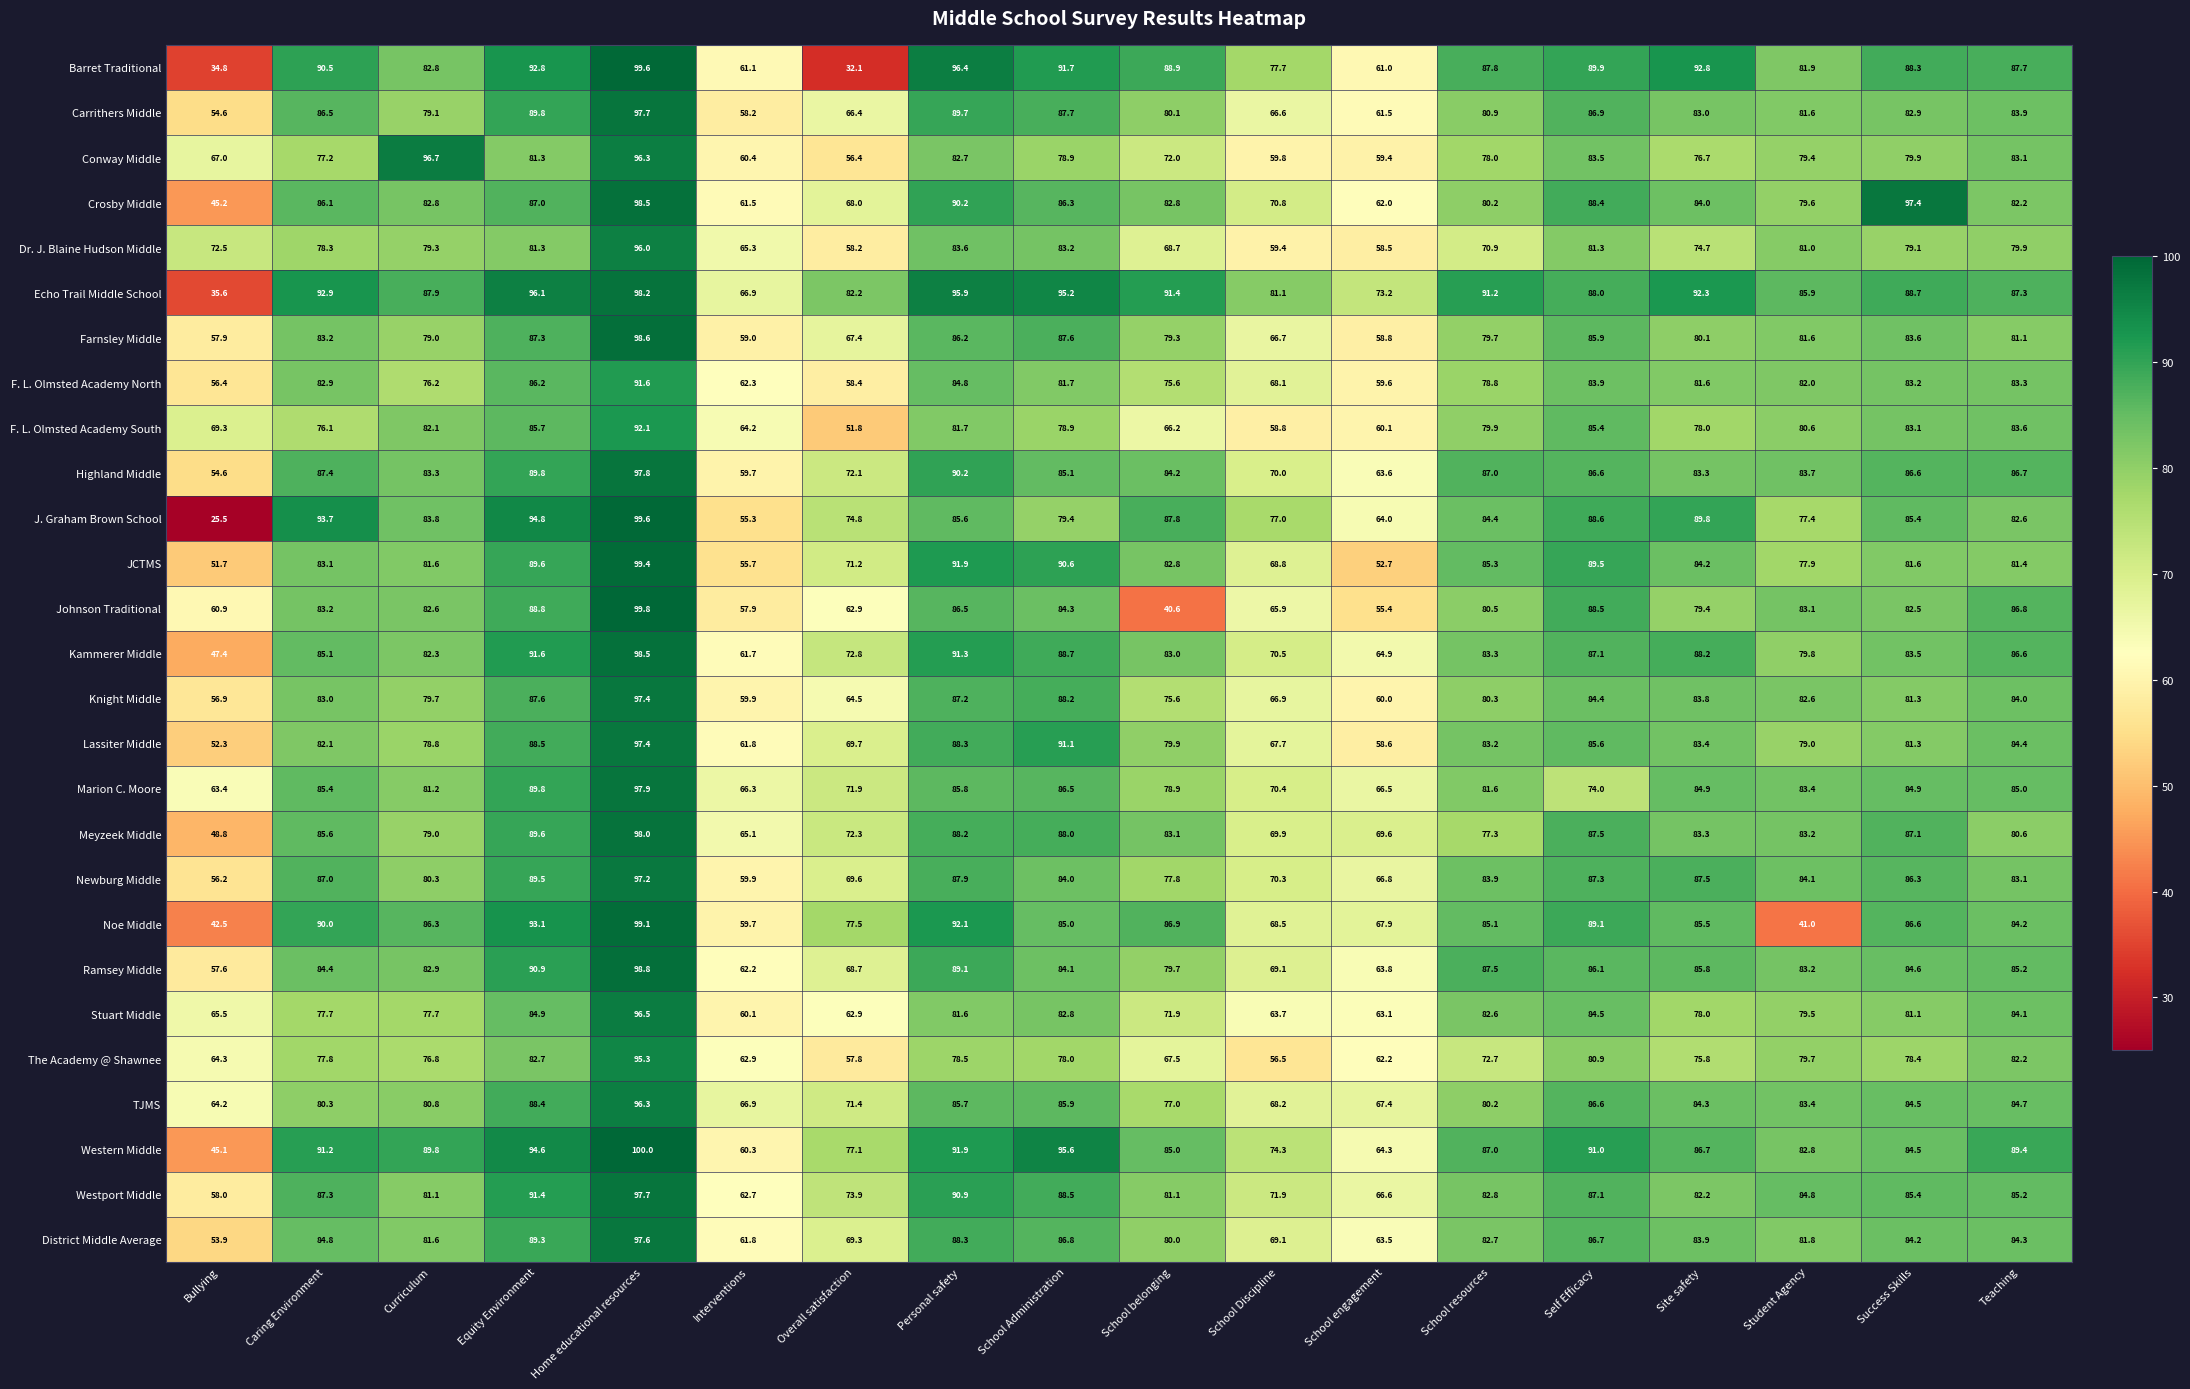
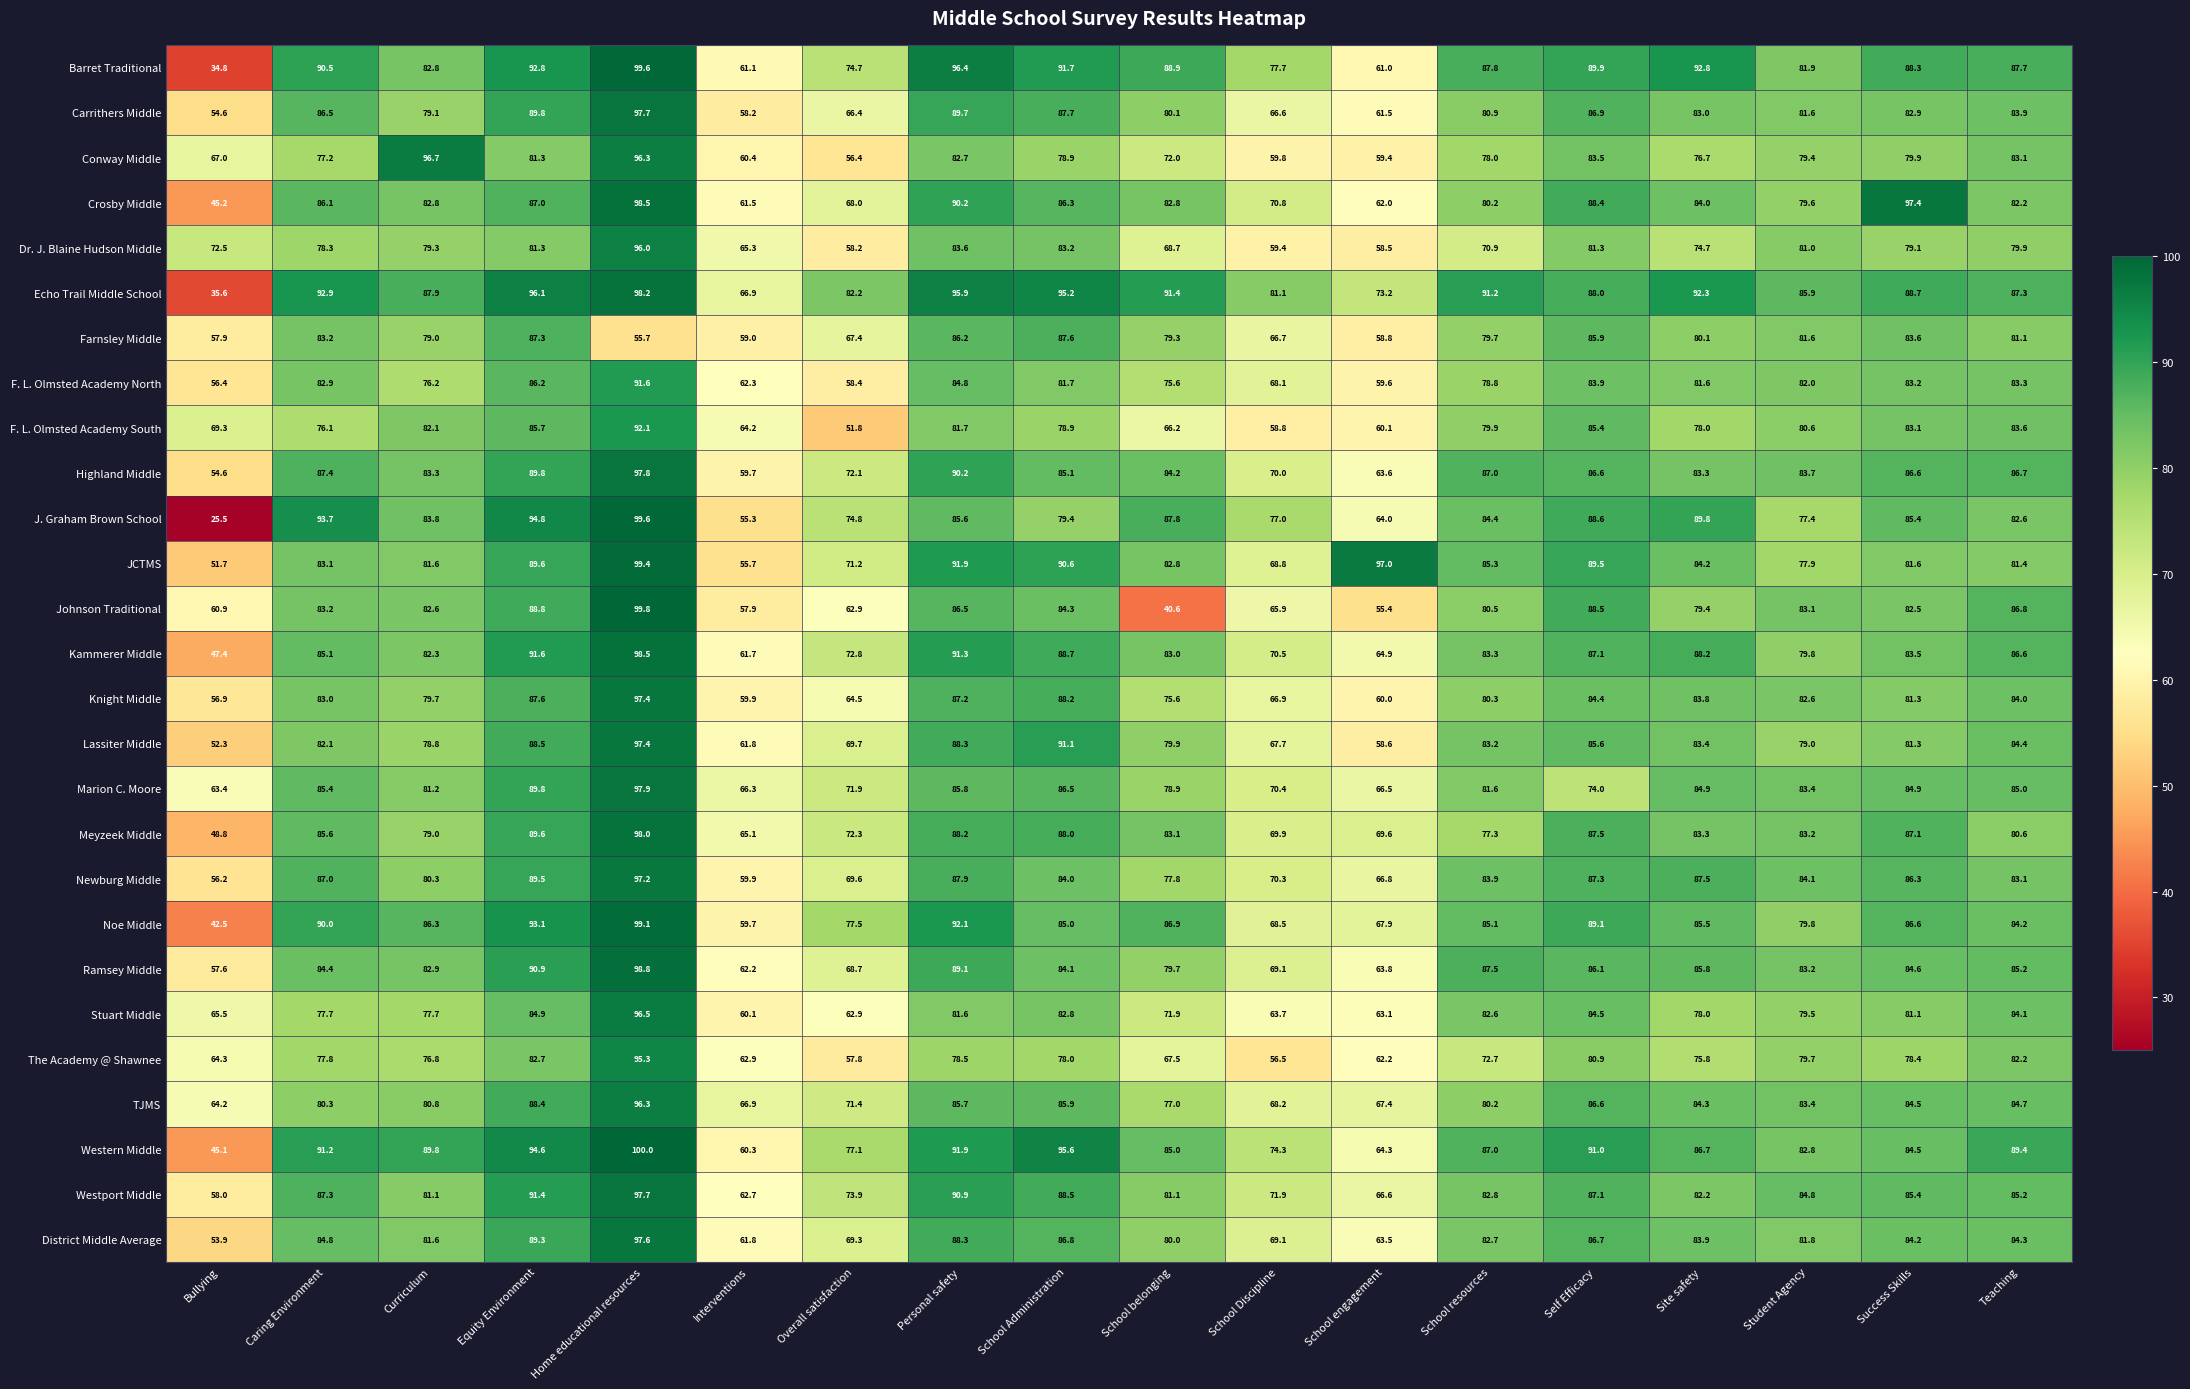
Barret Traditional, Overall satisfaction: 32.1 -> 74.7
Farnsley Middle, Home educational resources: 98.6 -> 55.7
JCTMS, School engagement: 52.7 -> 97.0
Noe Middle, Student Agency: 41.0 -> 79.8
